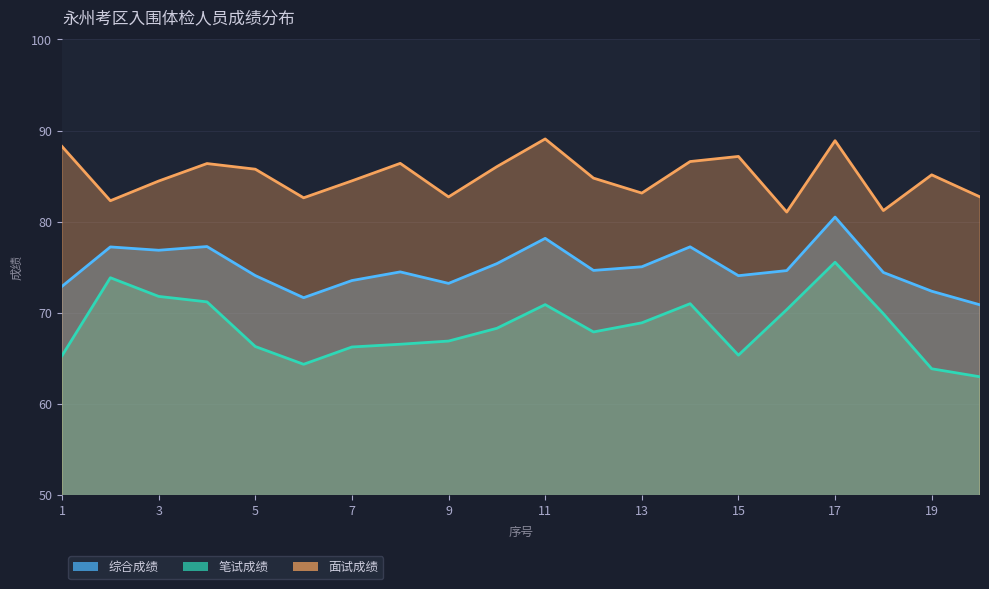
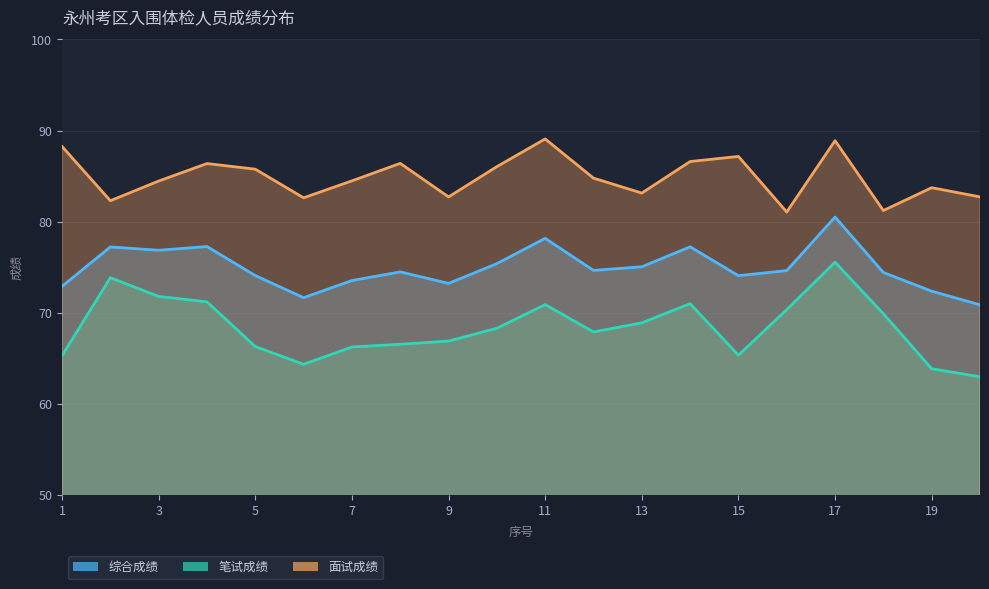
面试成绩, 19: 85 -> 84
